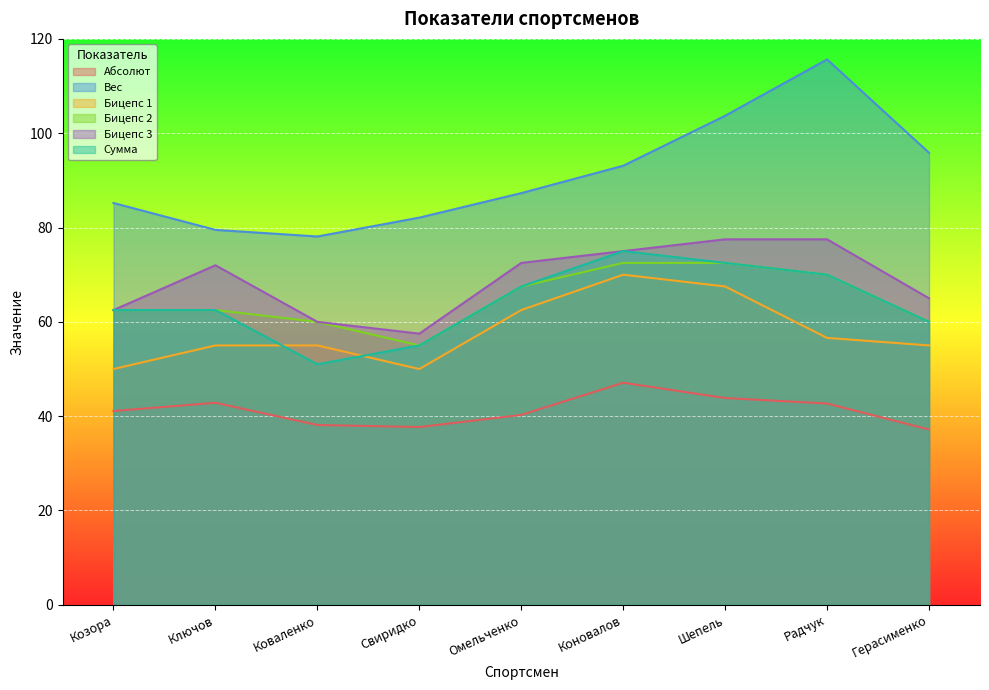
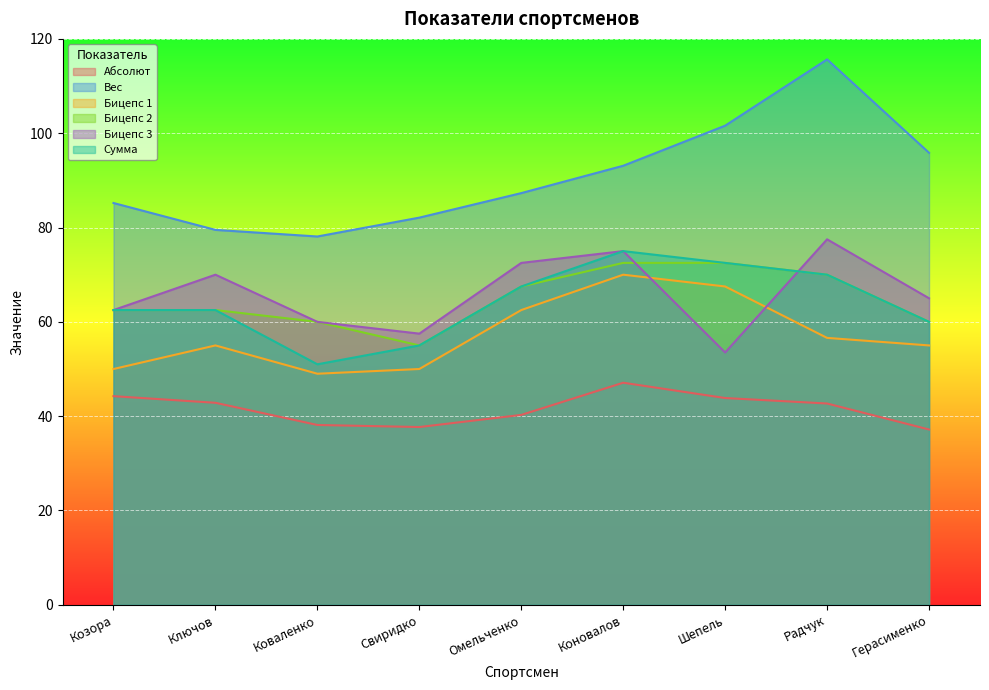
Абсолют, Козора: 41 -> 44
Бицепс 3, Ключов: 72 -> 70
Бицепс 1, Коваленко: 55 -> 49
Вес, Шепель: 104 -> 102
Бицепс 3, Шепель: 78 -> 54
